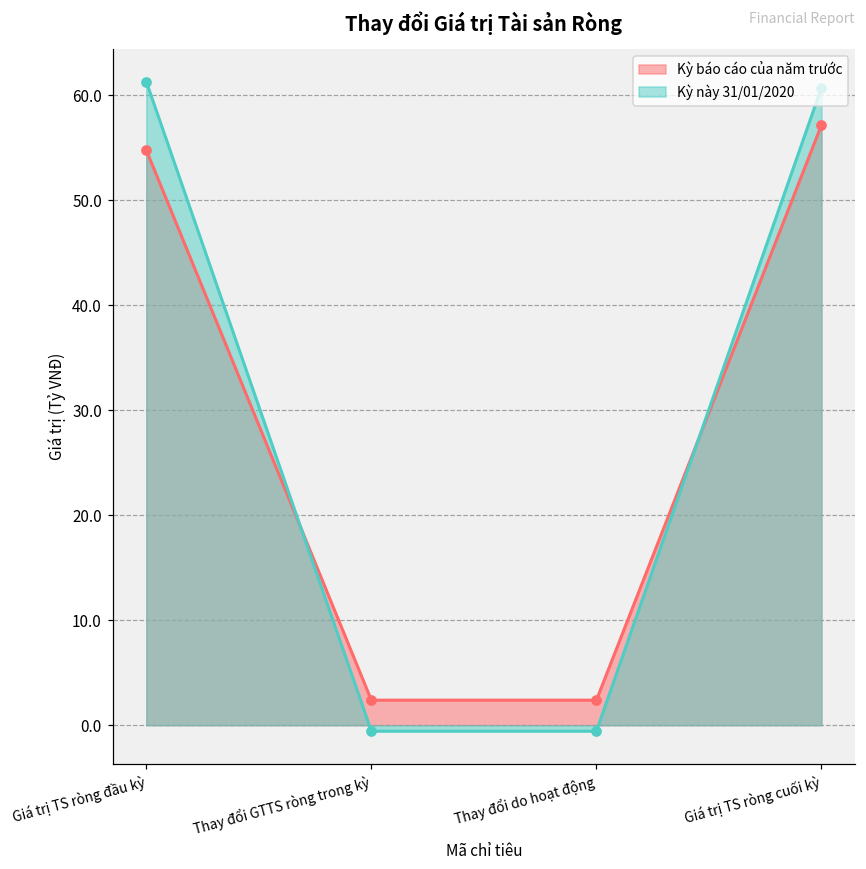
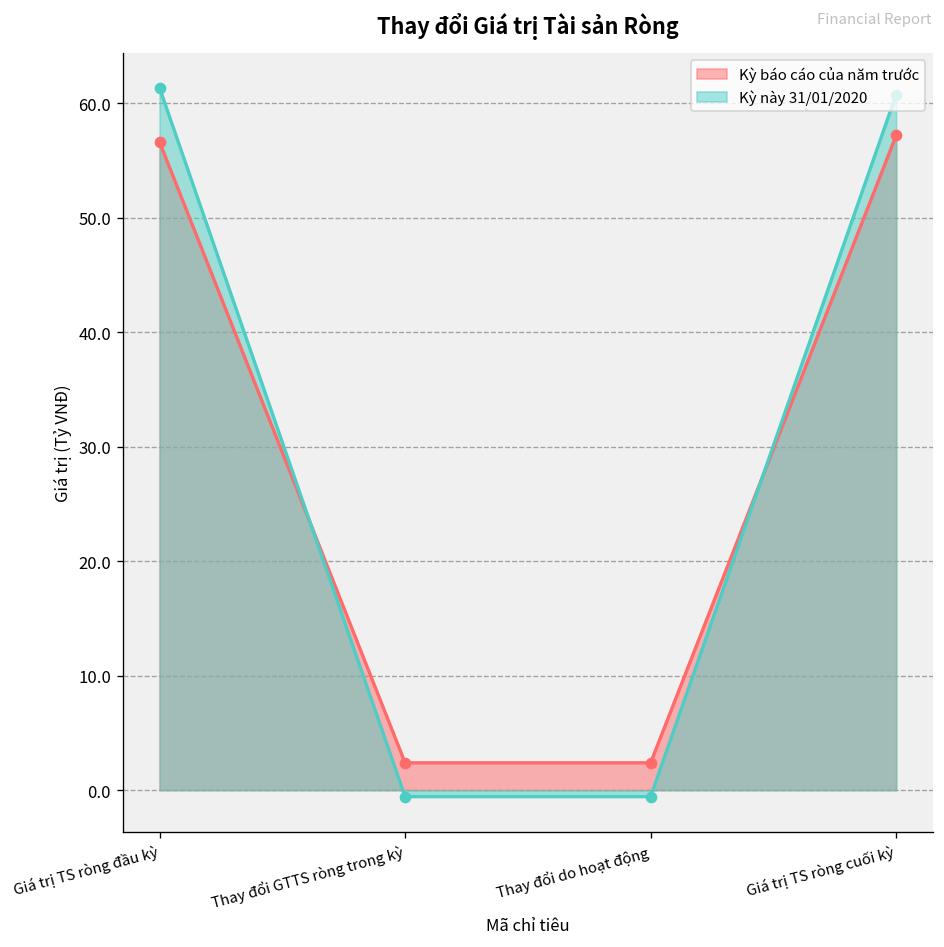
Kỳ báo cáo của năm trước, Giá trị TS ròng đầu kỳ: 55 -> 57
